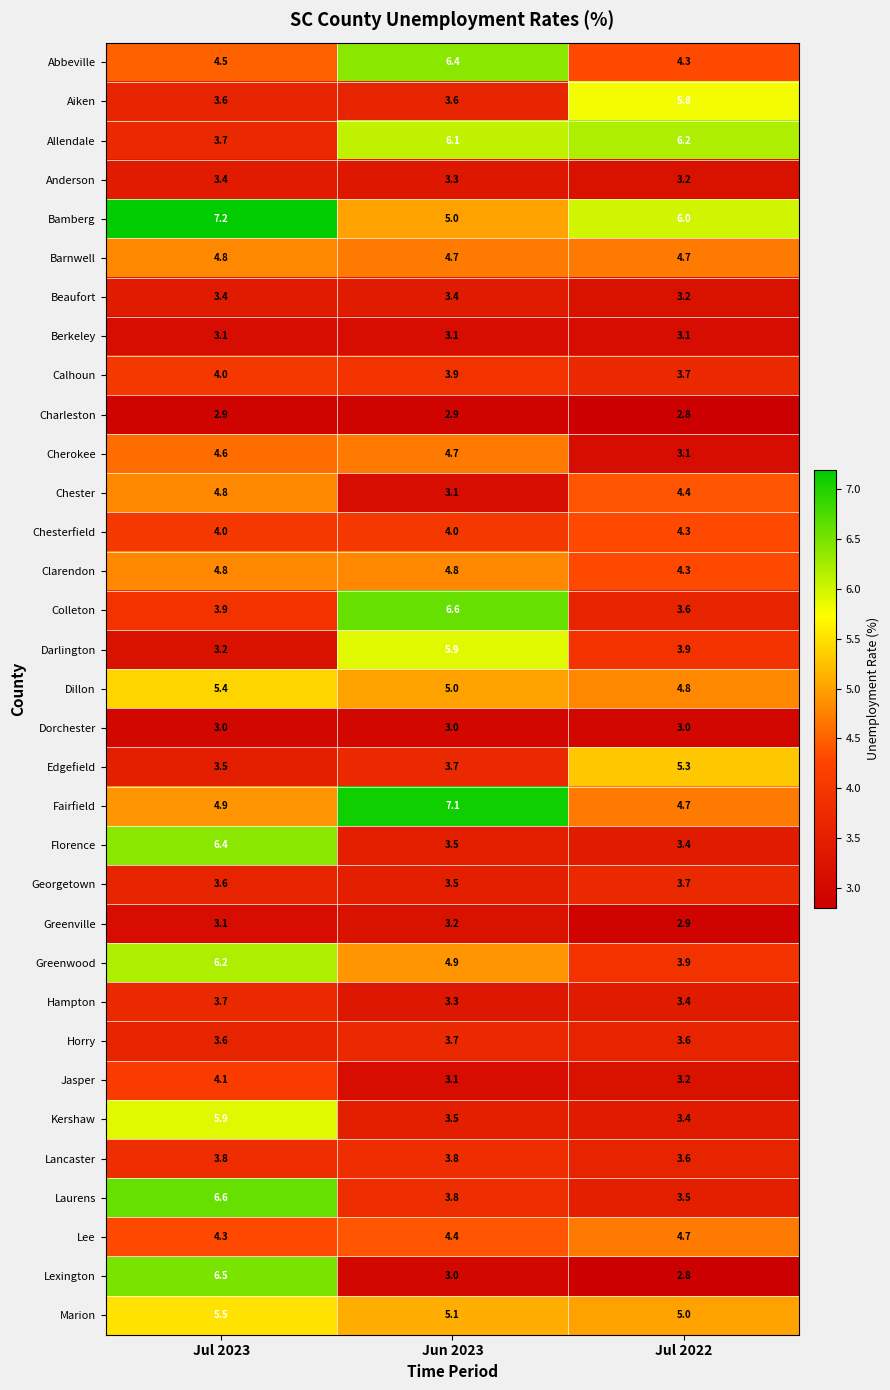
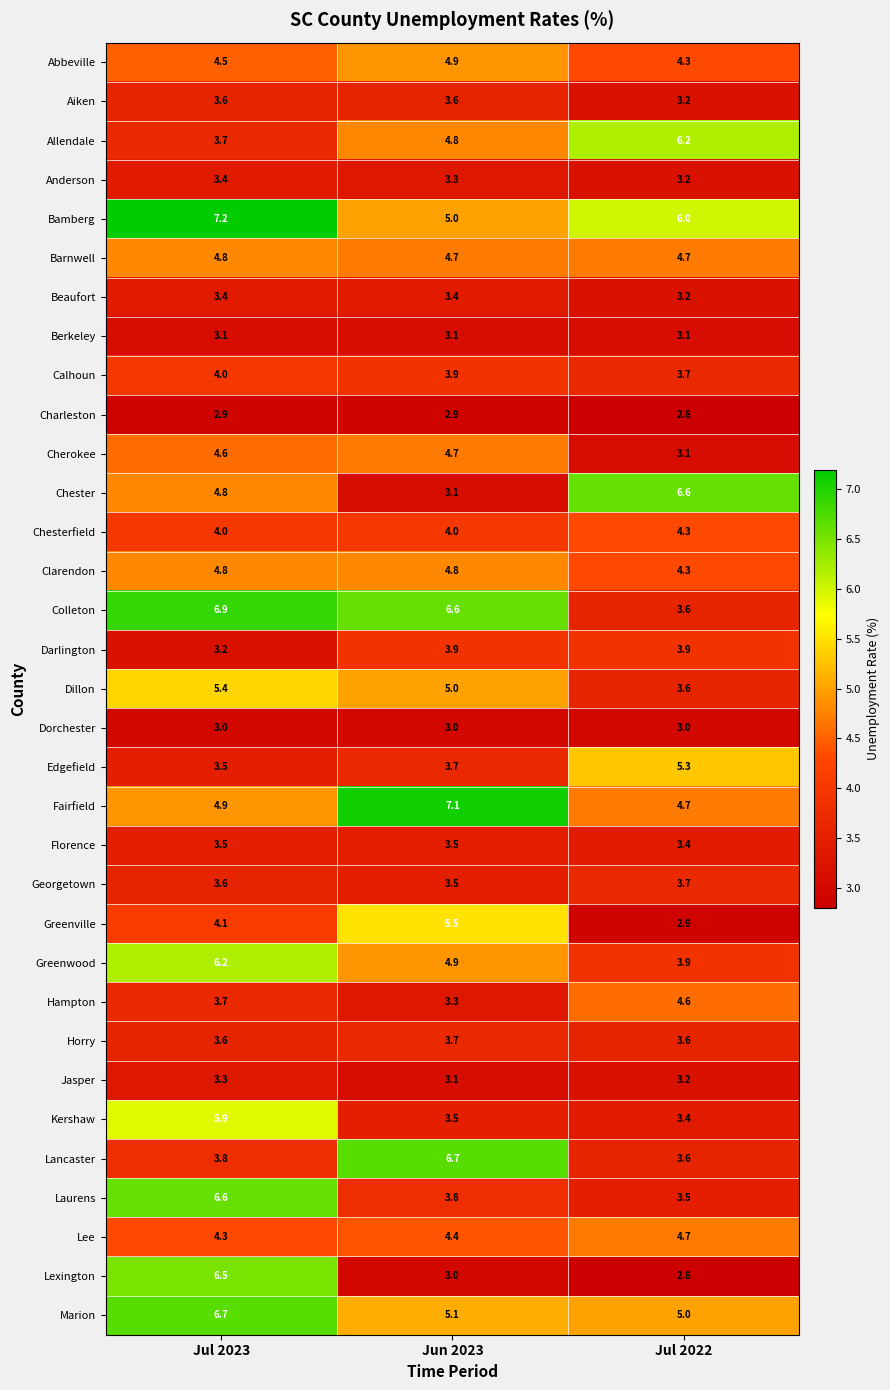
Abbeville, Jun 2023: 6.4 -> 4.9
Aiken, Jul 2022: 5.8 -> 3.2
Allendale, Jun 2023: 6.1 -> 4.8
Chester, Jul 2022: 4.4 -> 6.6
Colleton, Jul 2023: 3.9 -> 6.9
Darlington, Jun 2023: 5.9 -> 3.9
Dillon, Jul 2022: 4.8 -> 3.6
Florence, Jul 2023: 6.4 -> 3.5
Greenville, Jul 2023: 3.1 -> 4.1
Greenville, Jun 2023: 3.2 -> 5.5
Hampton, Jul 2022: 3.4 -> 4.6
Jasper, Jul 2023: 4.1 -> 3.3
Lancaster, Jun 2023: 3.8 -> 6.7
Marion, Jul 2023: 5.5 -> 6.7
